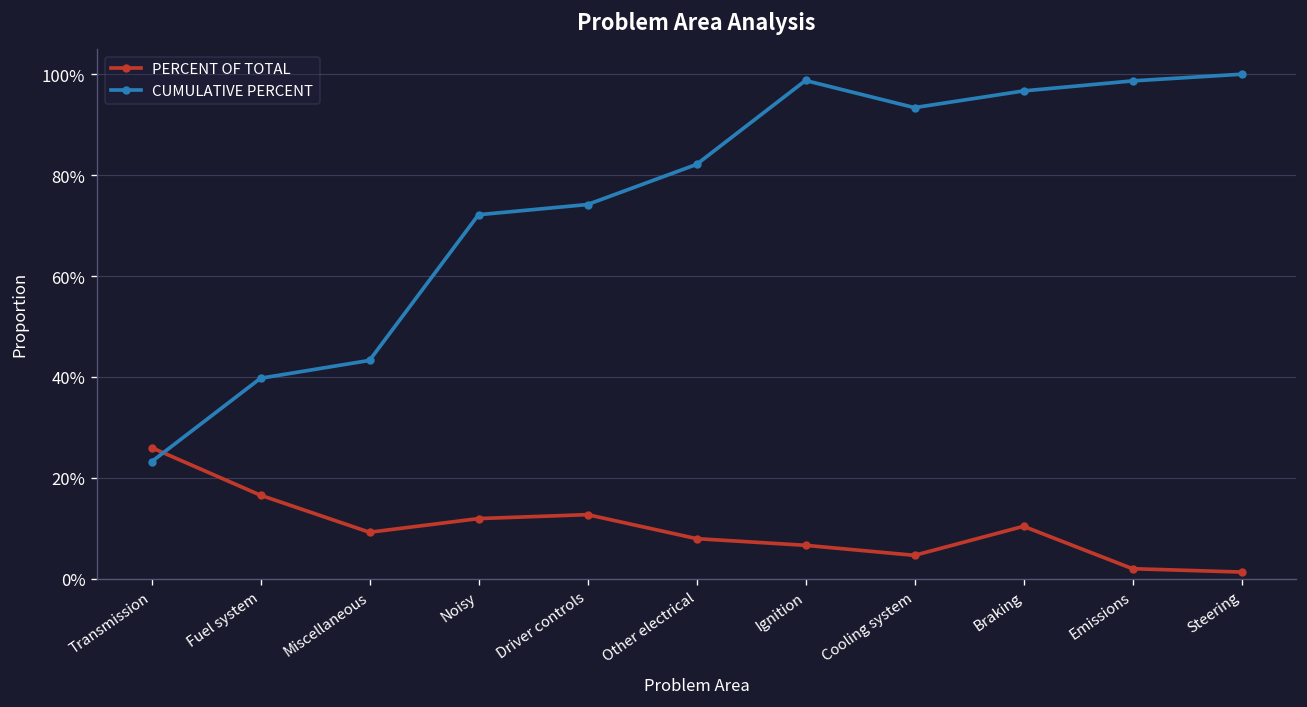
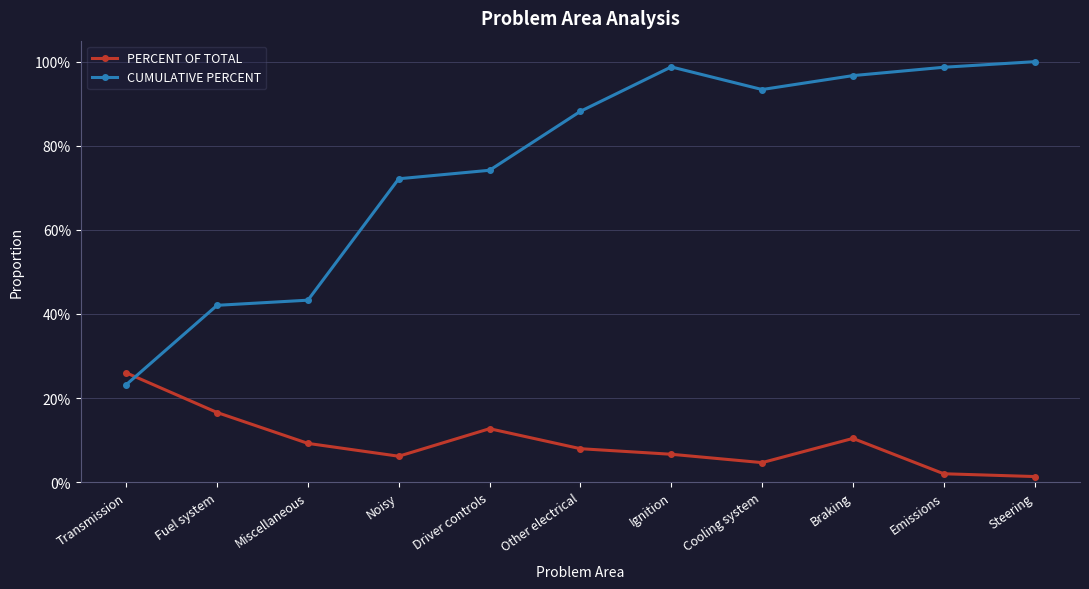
CUMULATIVE PERCENT, Fuel system: 40% -> 42%
PERCENT OF TOTAL, Noisy: 12% -> 6%
CUMULATIVE PERCENT, Other electrical: 82% -> 88%
